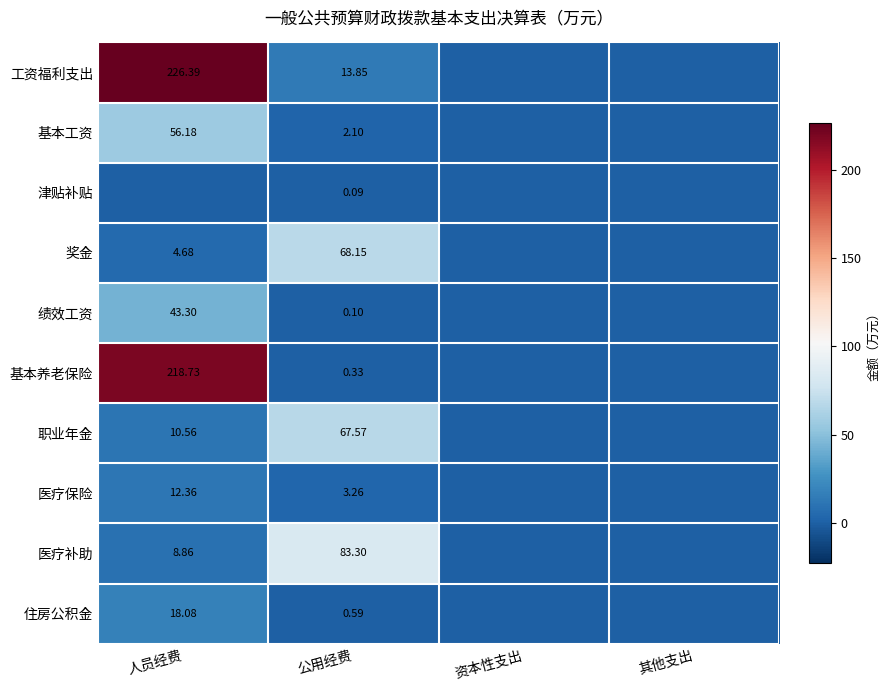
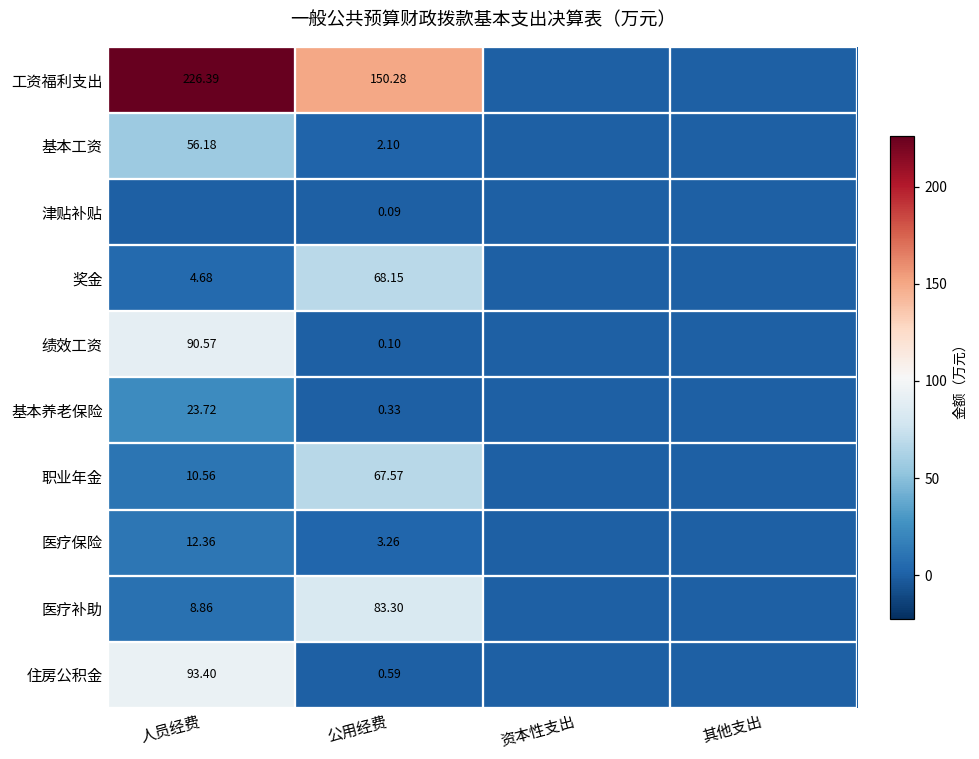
工资福利支出, 公用经费: 13.85 -> 150.28
绩效工资, 人员经费: 43.30 -> 90.57
基本养老保险, 人员经费: 218.73 -> 23.72
住房公积金, 人员经费: 18.08 -> 93.40
